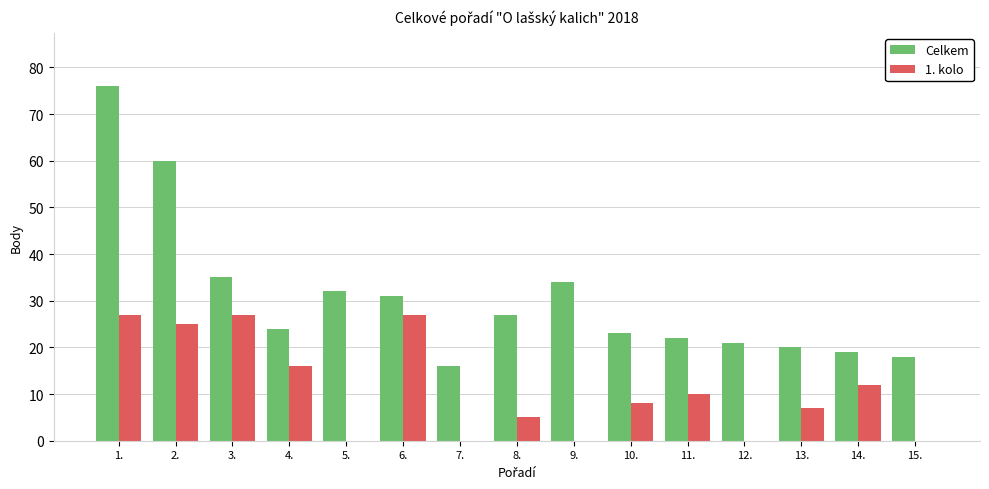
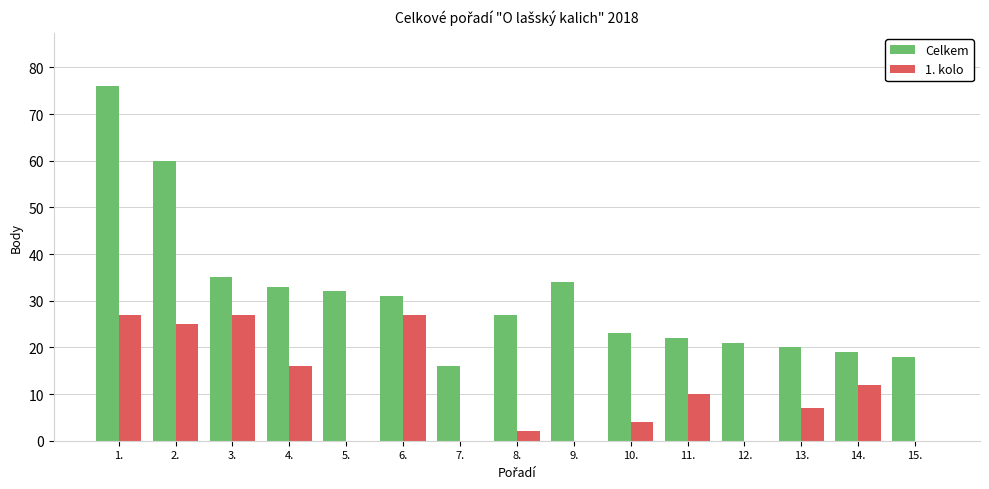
Celkem, 4.: 24 -> 33
1. kolo, 8.: 5 -> 2
1. kolo, 10.: 8 -> 4
